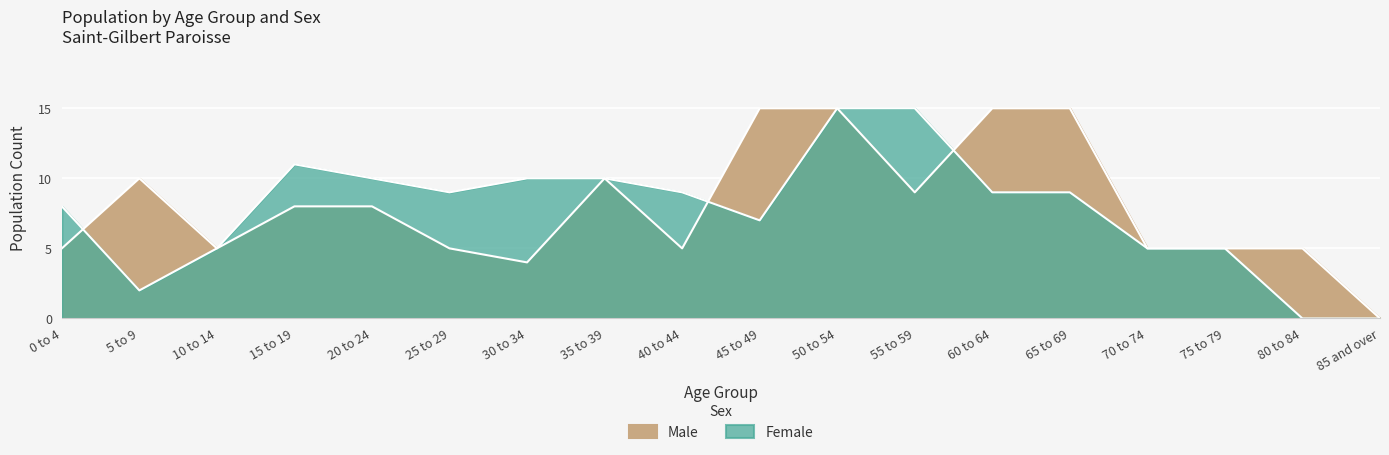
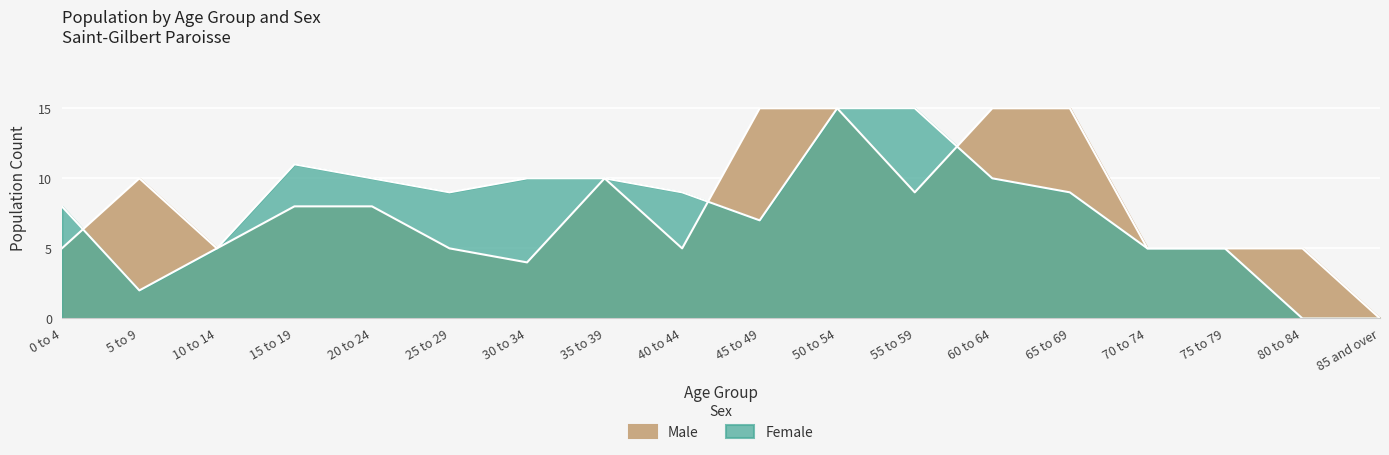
Female, 60 to 64: 9 -> 10
